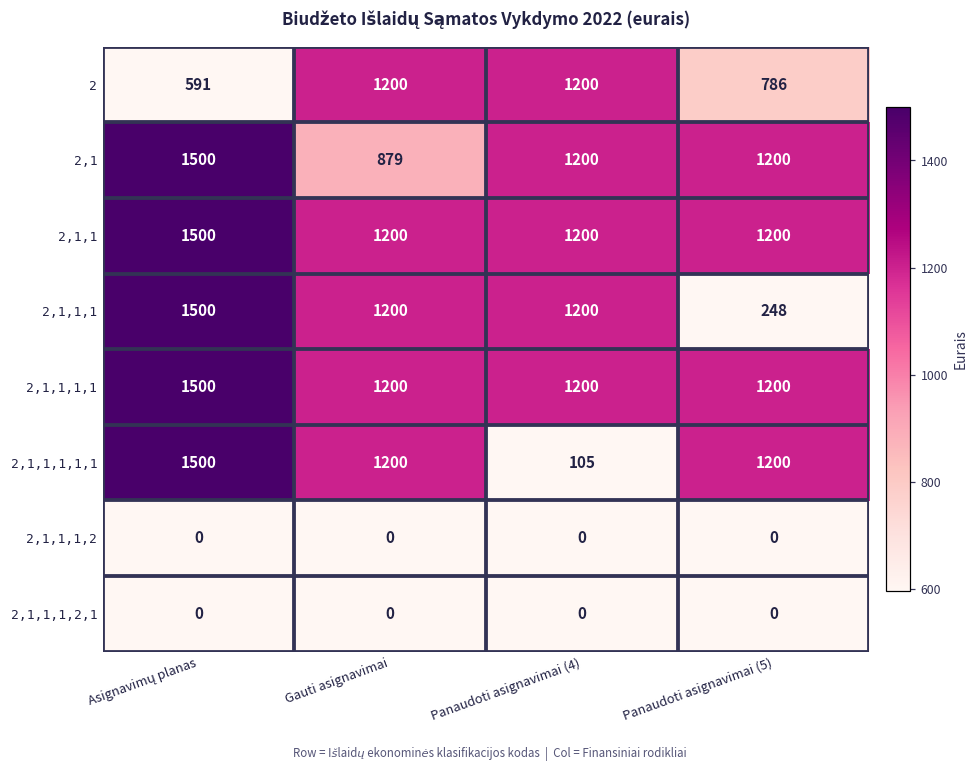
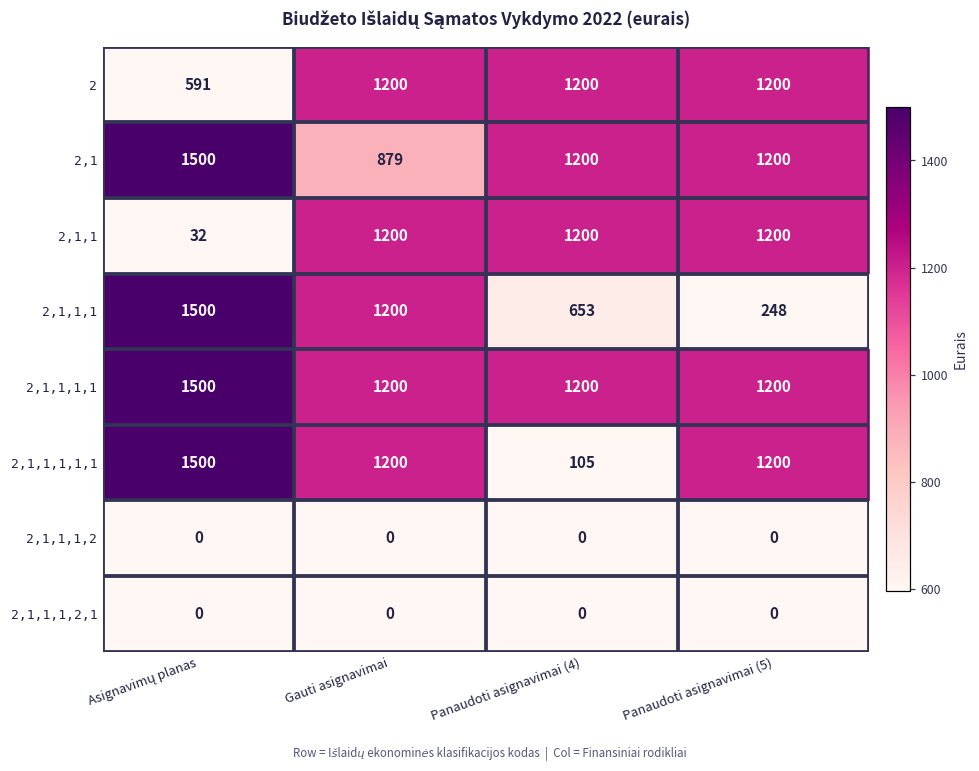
2, Panaudoti asignavimai (5): 786 -> 1200
2,1,1, Asignavimų planas: 1500 -> 32
2,1,1,1, Panaudoti asignavimai (4): 1200 -> 653
